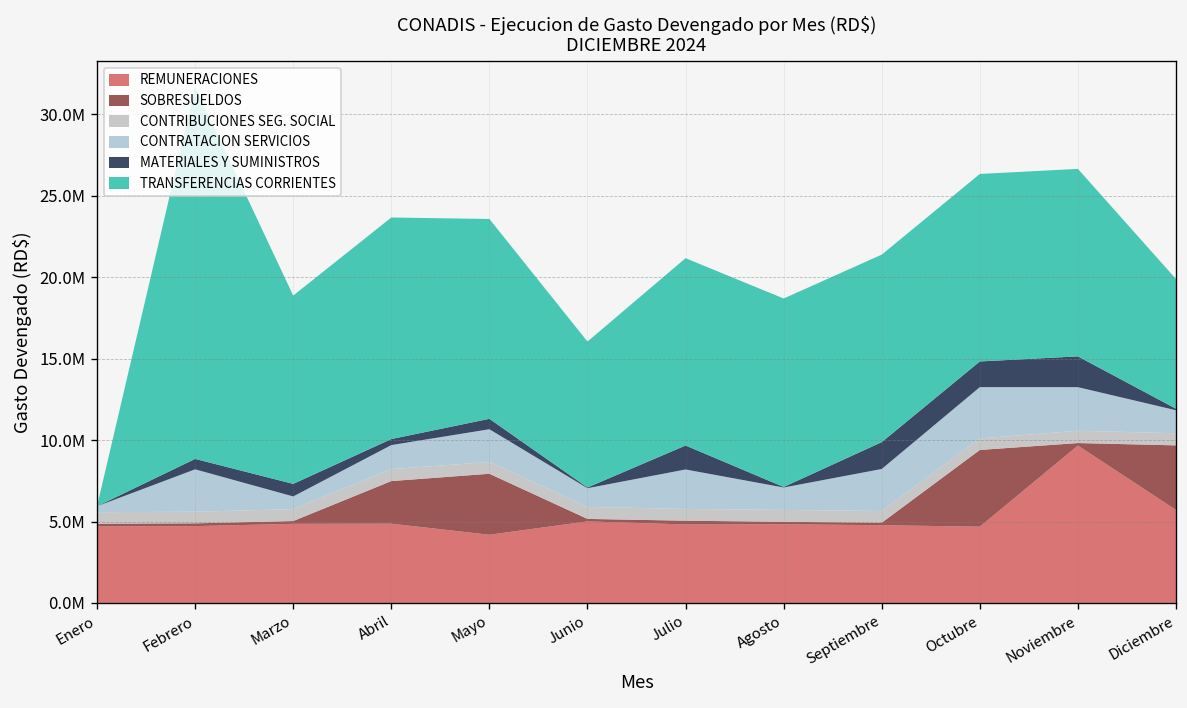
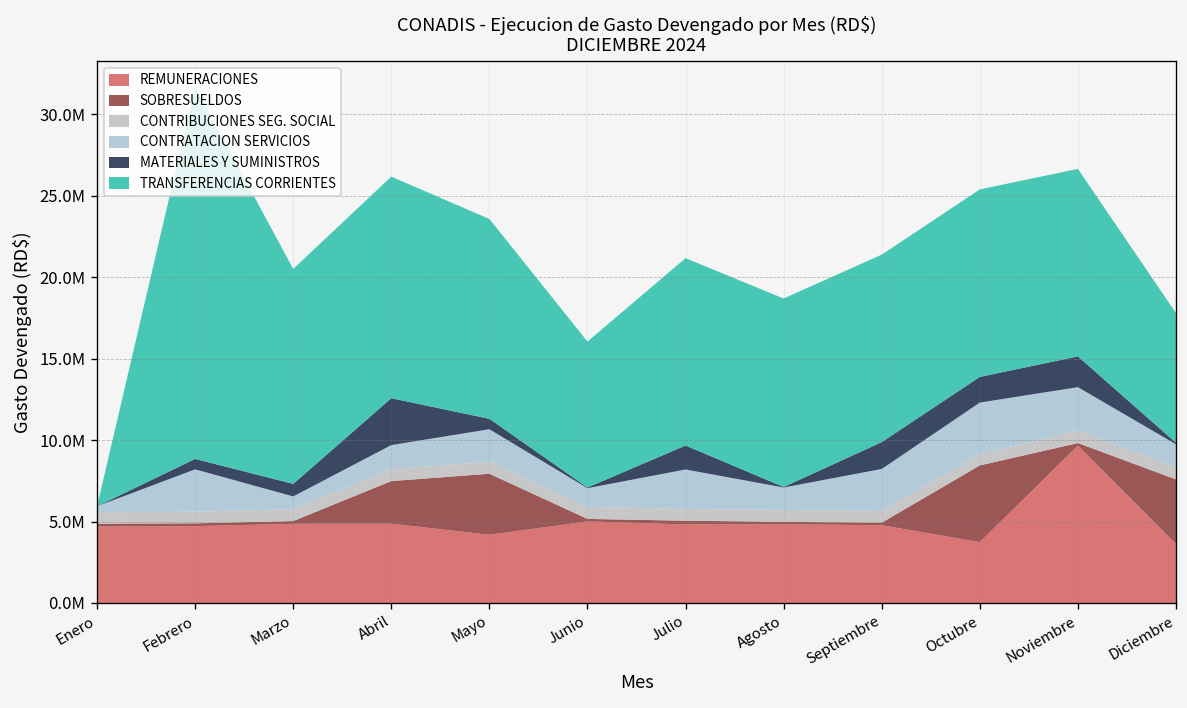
TRANSFERENCIAS CORRIENTES, Marzo: 11600000 -> 13200000
MATERIALES Y SUMINISTROS, Abril: 400000 -> 2900000
REMUNERACIONES, Octubre: 4700000 -> 3700000
REMUNERACIONES, Diciembre: 5700000 -> 3600000
